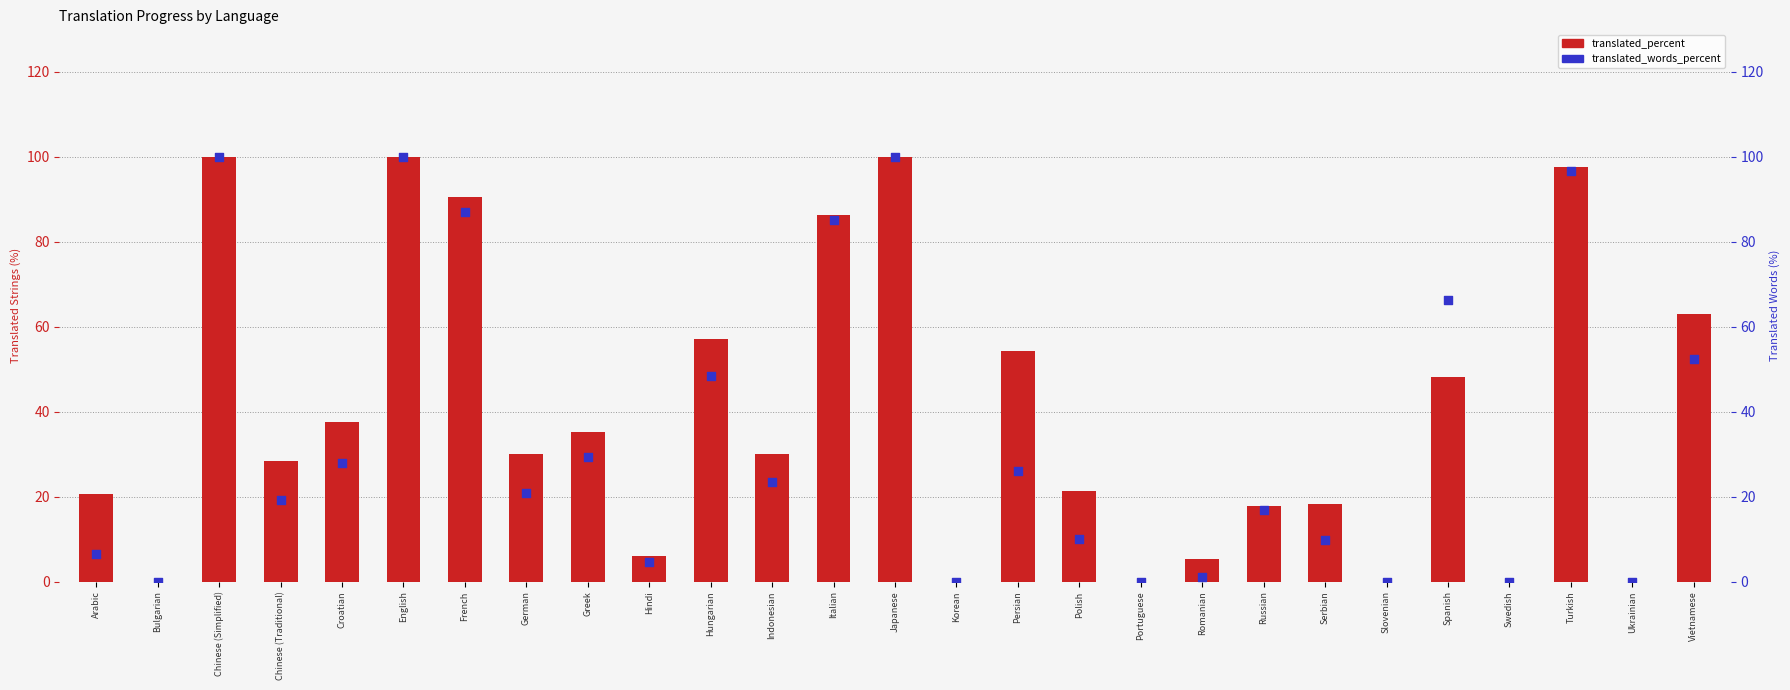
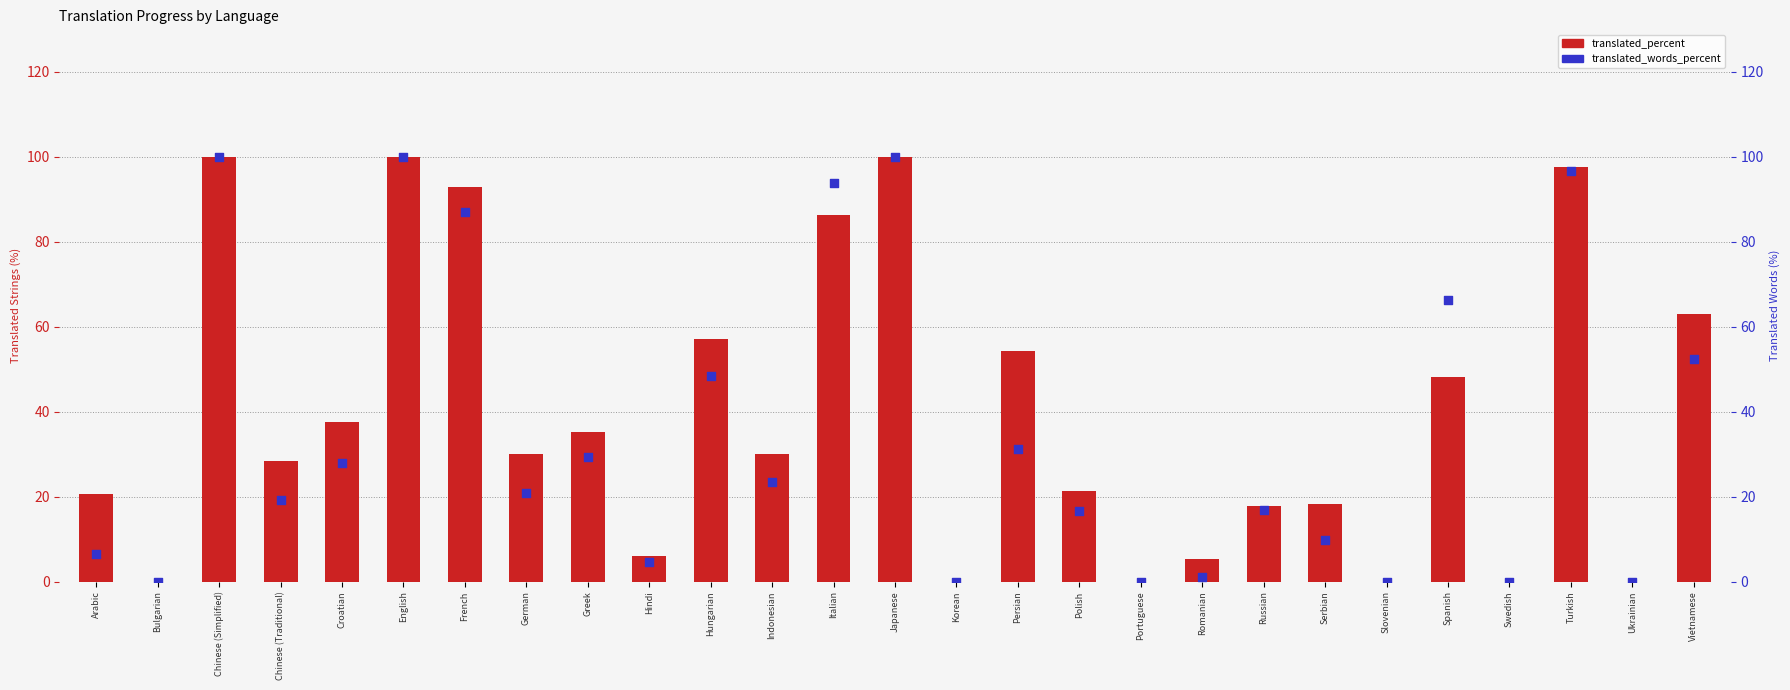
translated_percent, French: 91 -> 93
translated_words_percent, Italian: 85 -> 94
translated_words_percent, Persian: 26 -> 31
translated_words_percent, Polish: 10 -> 17
